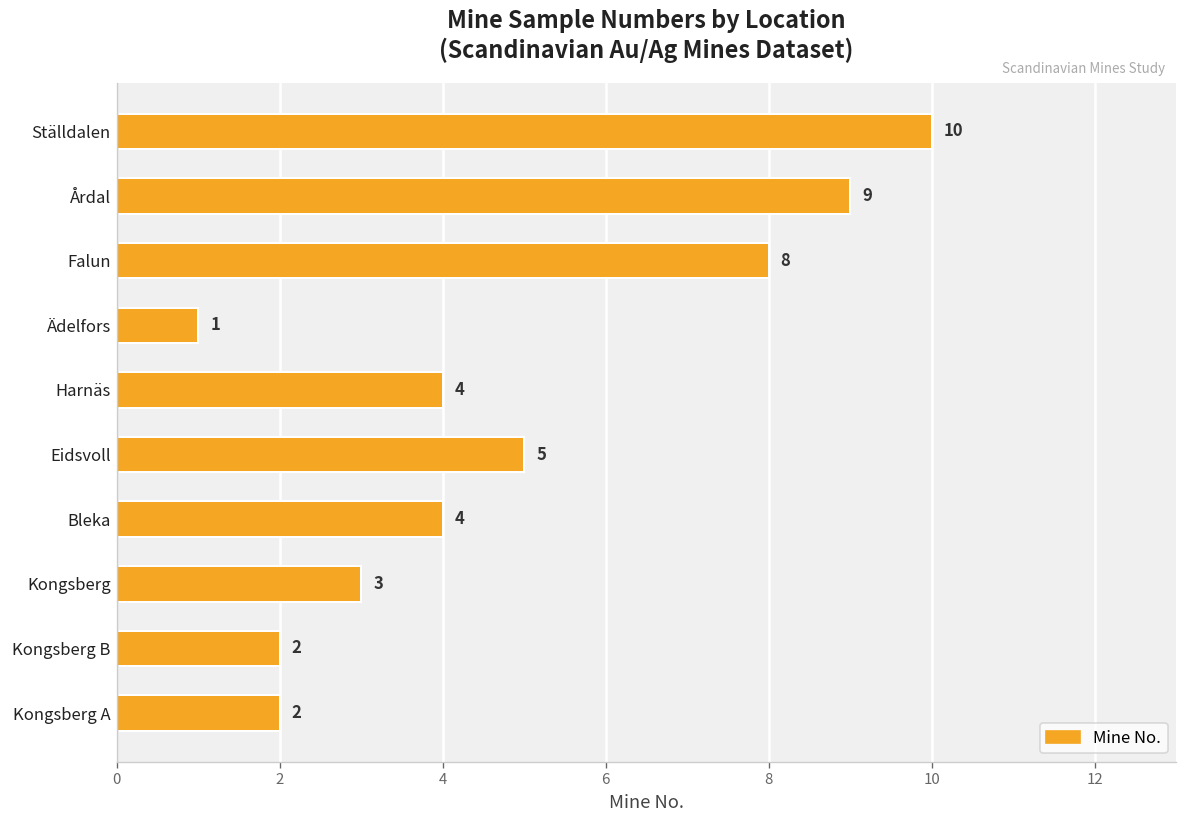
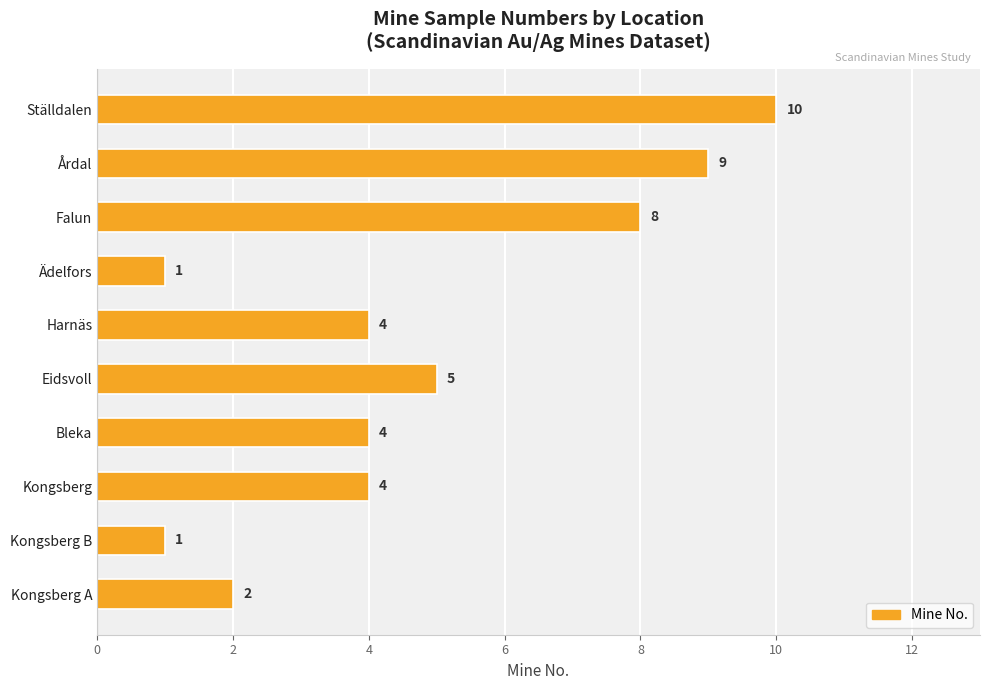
Kongsberg: 3 -> 4
Kongsberg B: 2 -> 1
